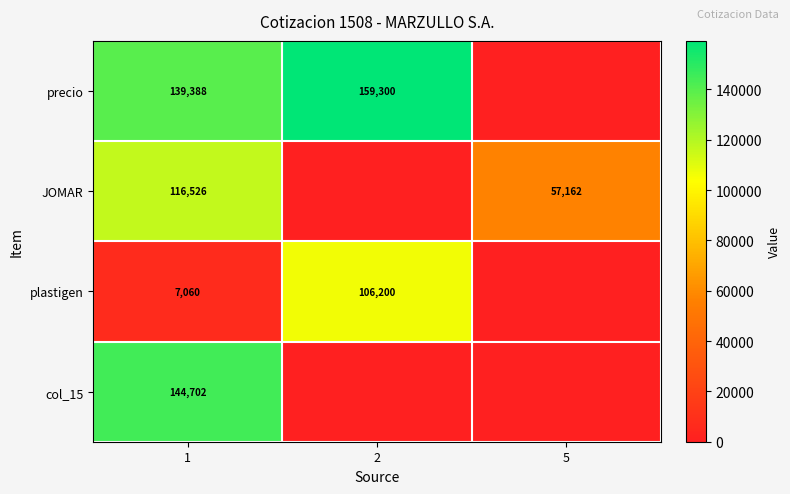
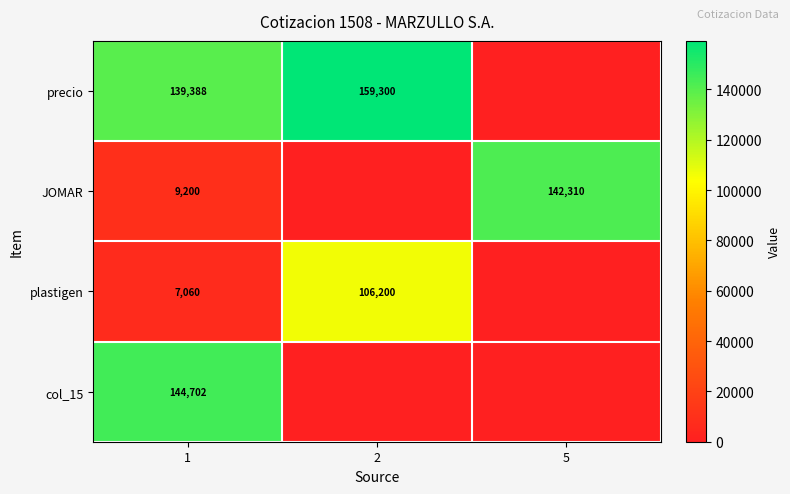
JOMAR, 1: 116,526 -> 9,200
JOMAR, 5: 57,162 -> 142,310
